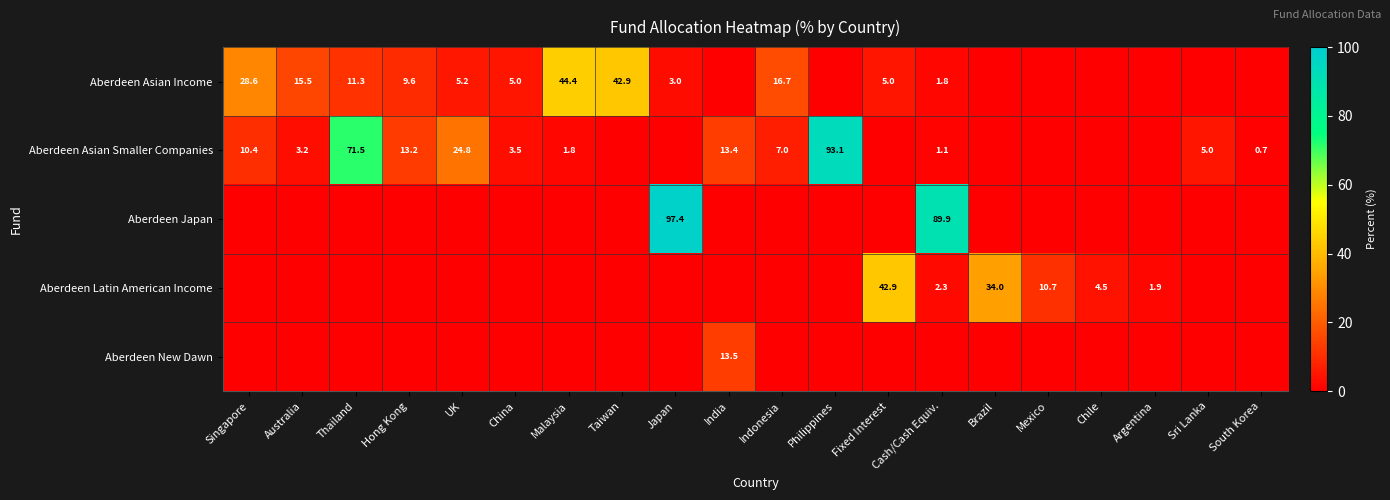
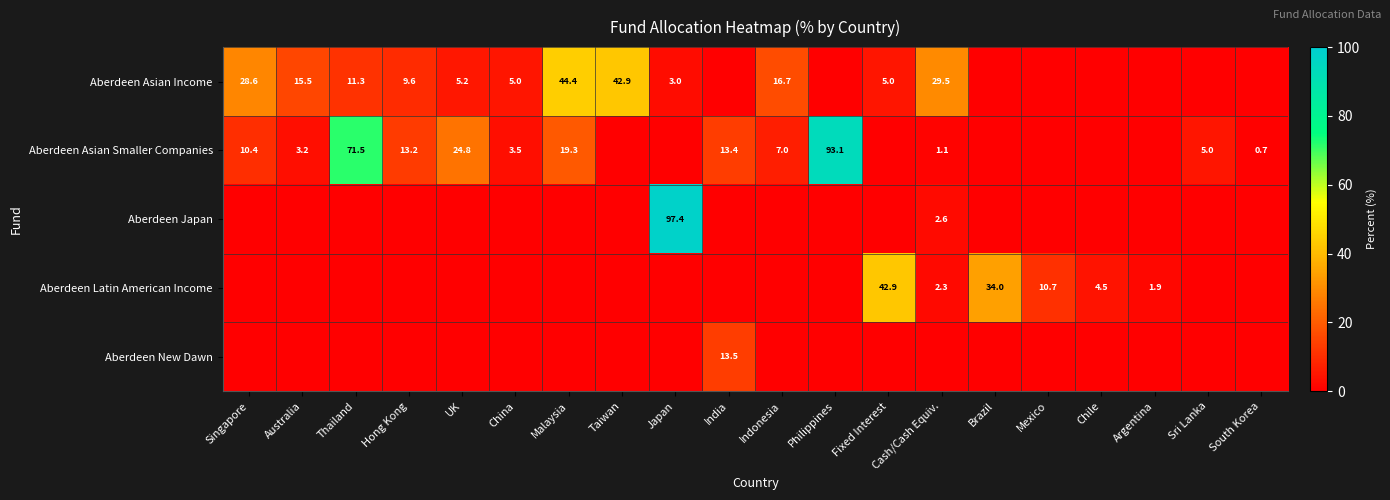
Aberdeen Asian Income, Cash/Cash Equiv.: 1.8 -> 29.5
Aberdeen Asian Smaller Companies, Malaysia: 1.8 -> 19.3
Aberdeen Japan, Cash/Cash Equiv.: 89.9 -> 2.6
